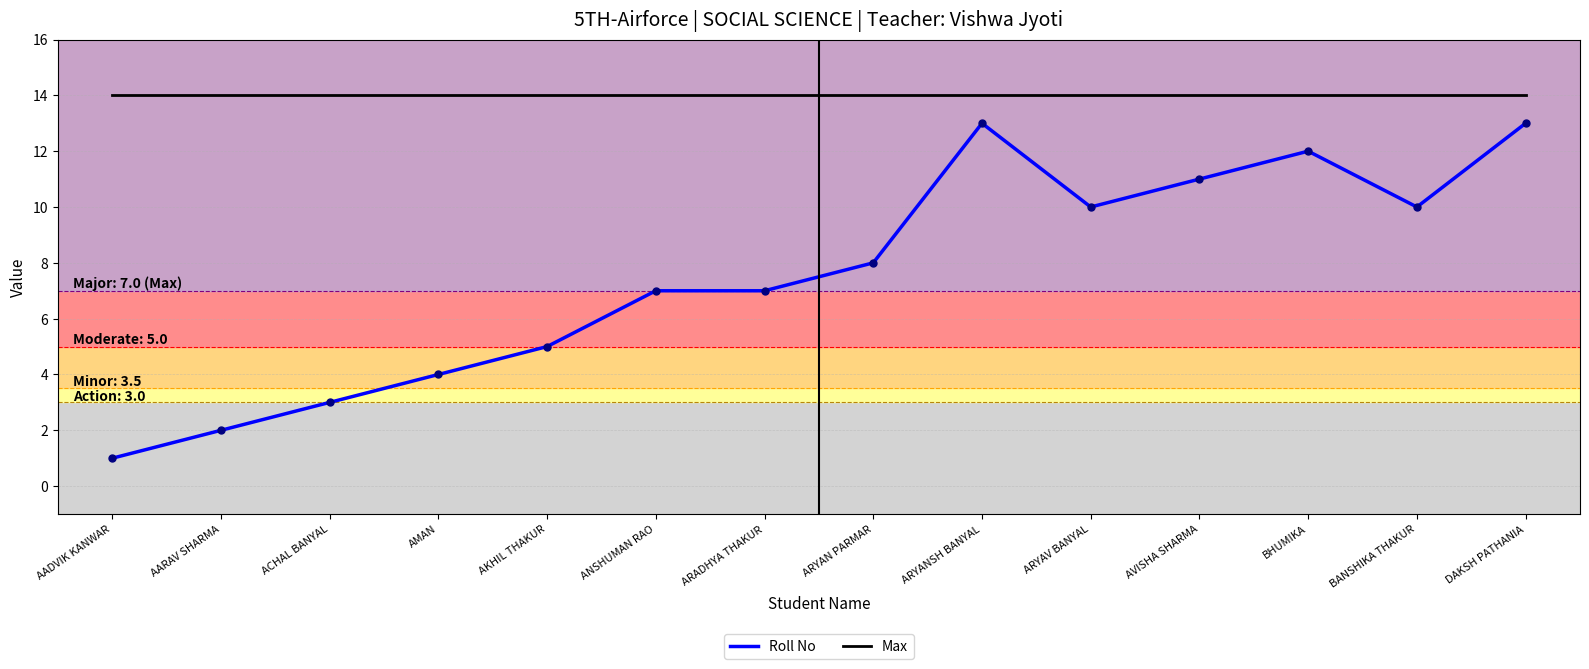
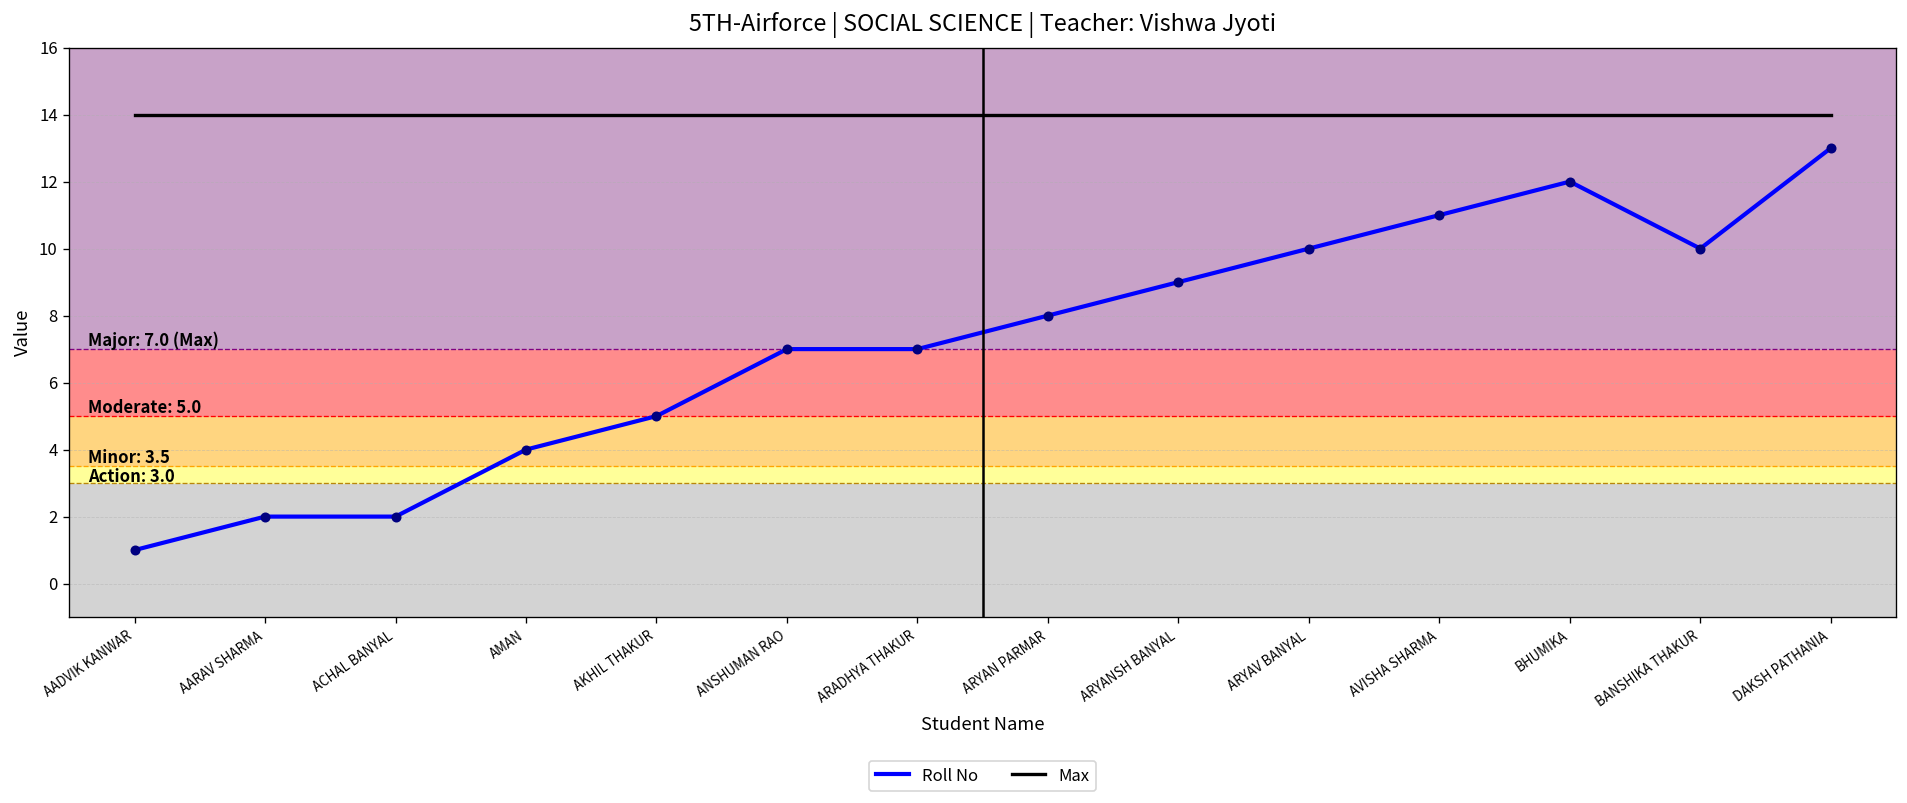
Roll No, ACHAL BANYAL: 3 -> 2
Roll No, ARYANSH BANYAL: 13 -> 9
